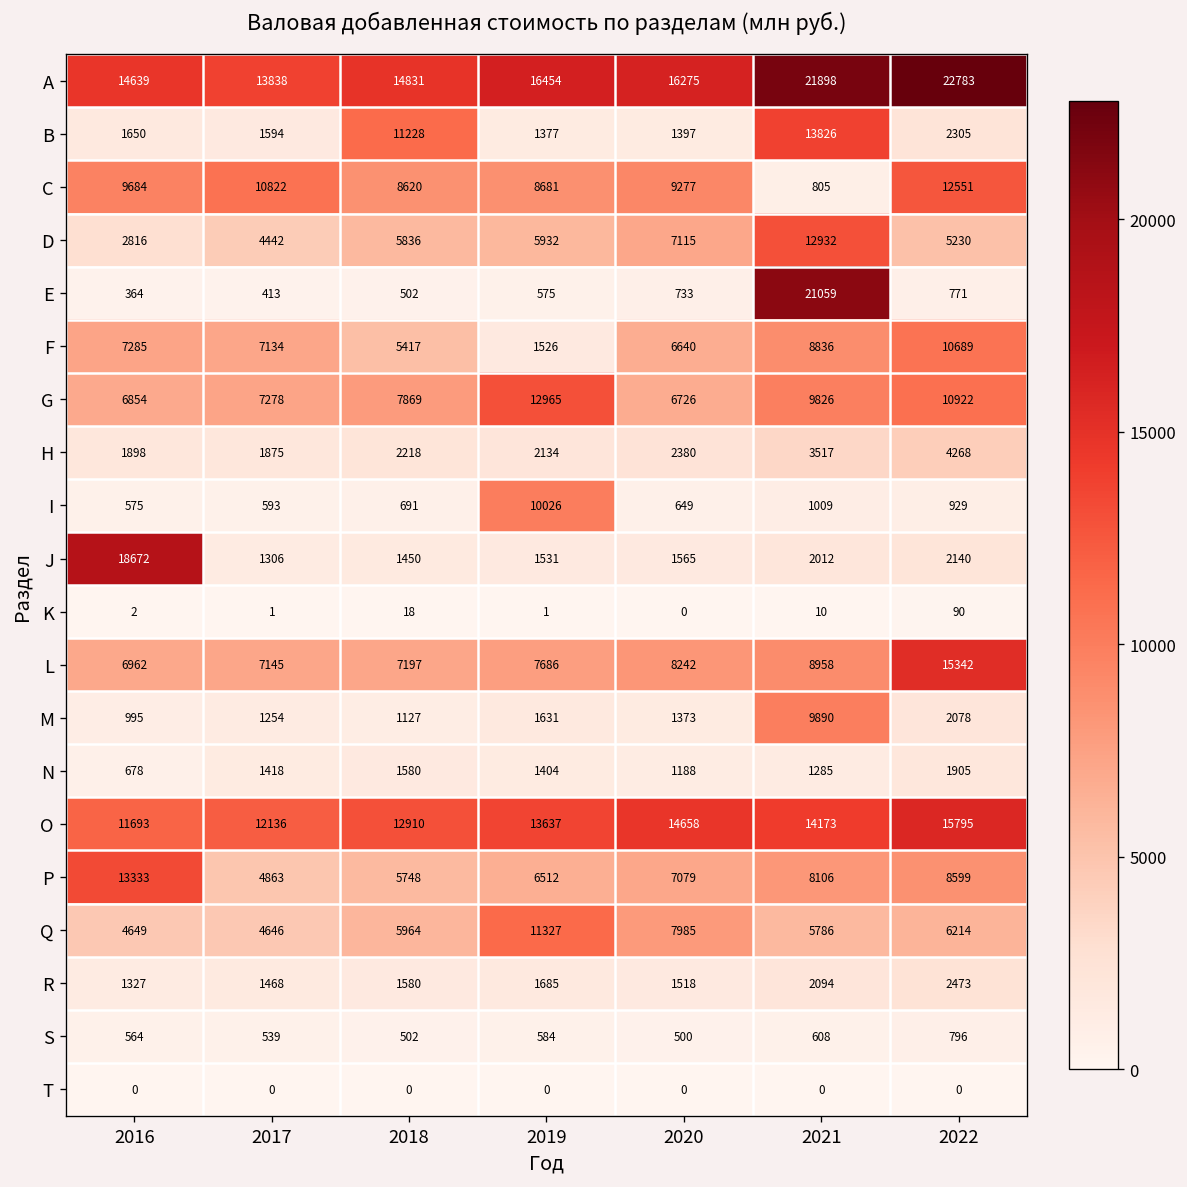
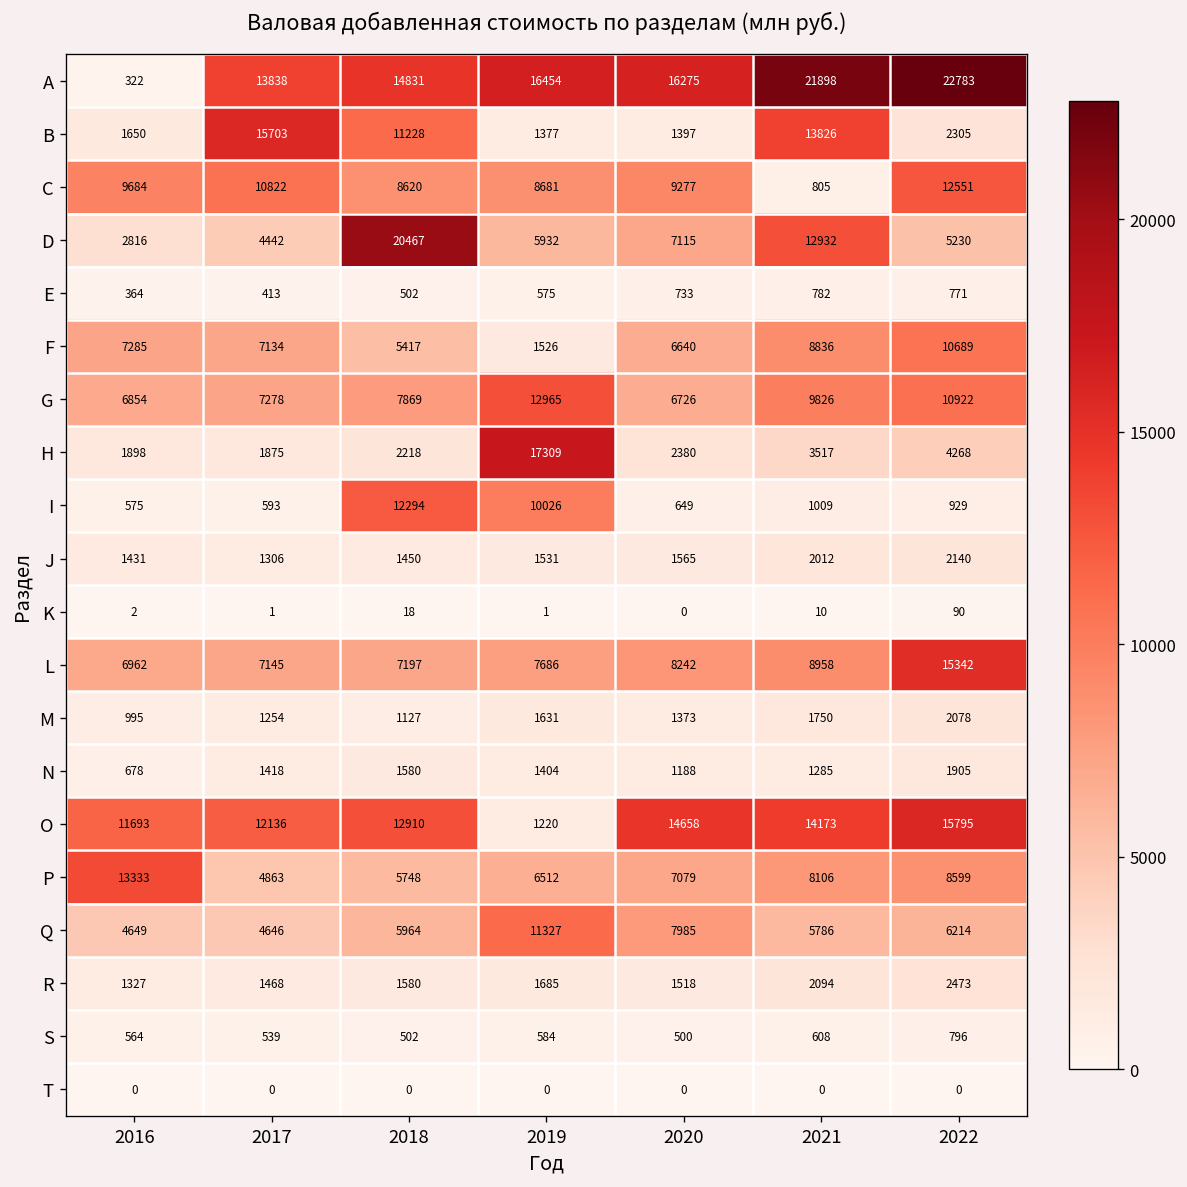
A, 2016: 14639 -> 322
B, 2017: 1594 -> 15703
D, 2018: 5836 -> 20467
E, 2021: 21059 -> 782
H, 2019: 2134 -> 17309
I, 2018: 691 -> 12294
J, 2016: 18672 -> 1431
M, 2021: 9890 -> 1750
O, 2019: 13637 -> 1220
